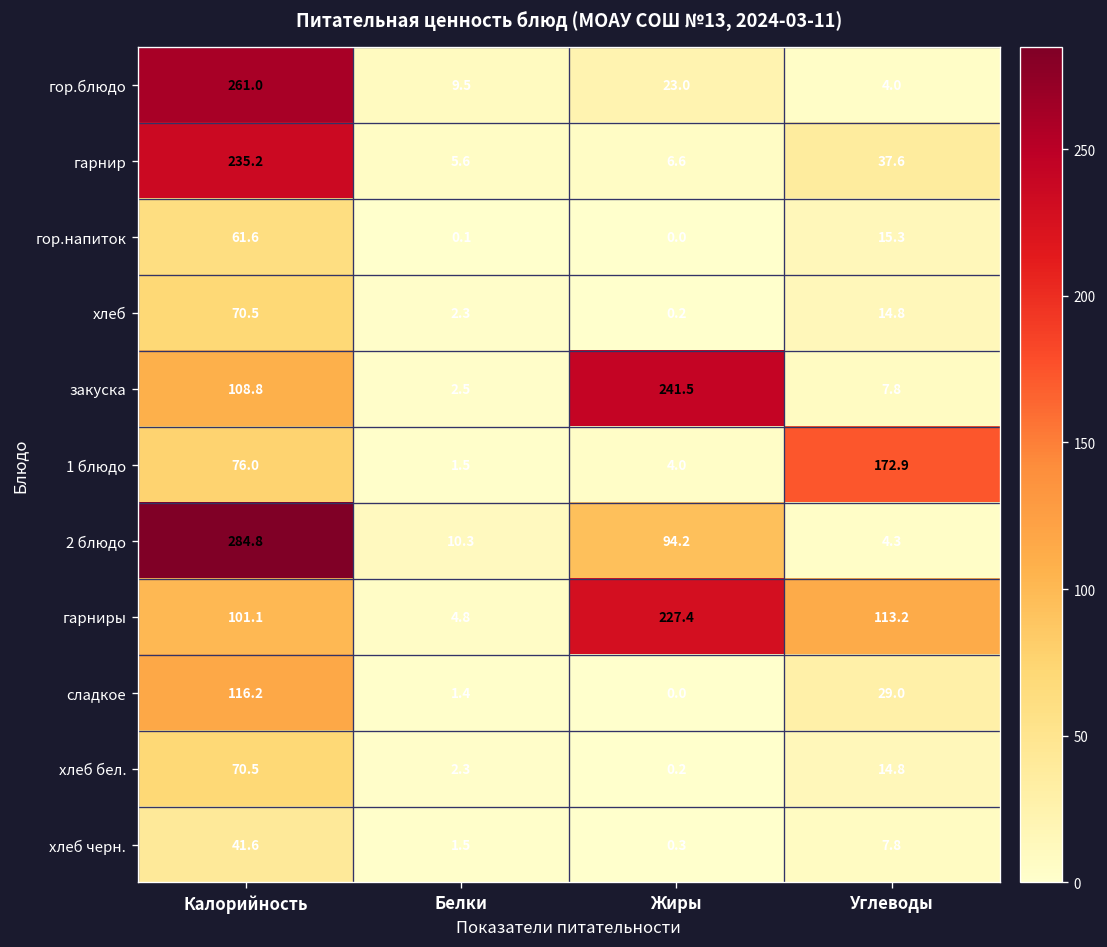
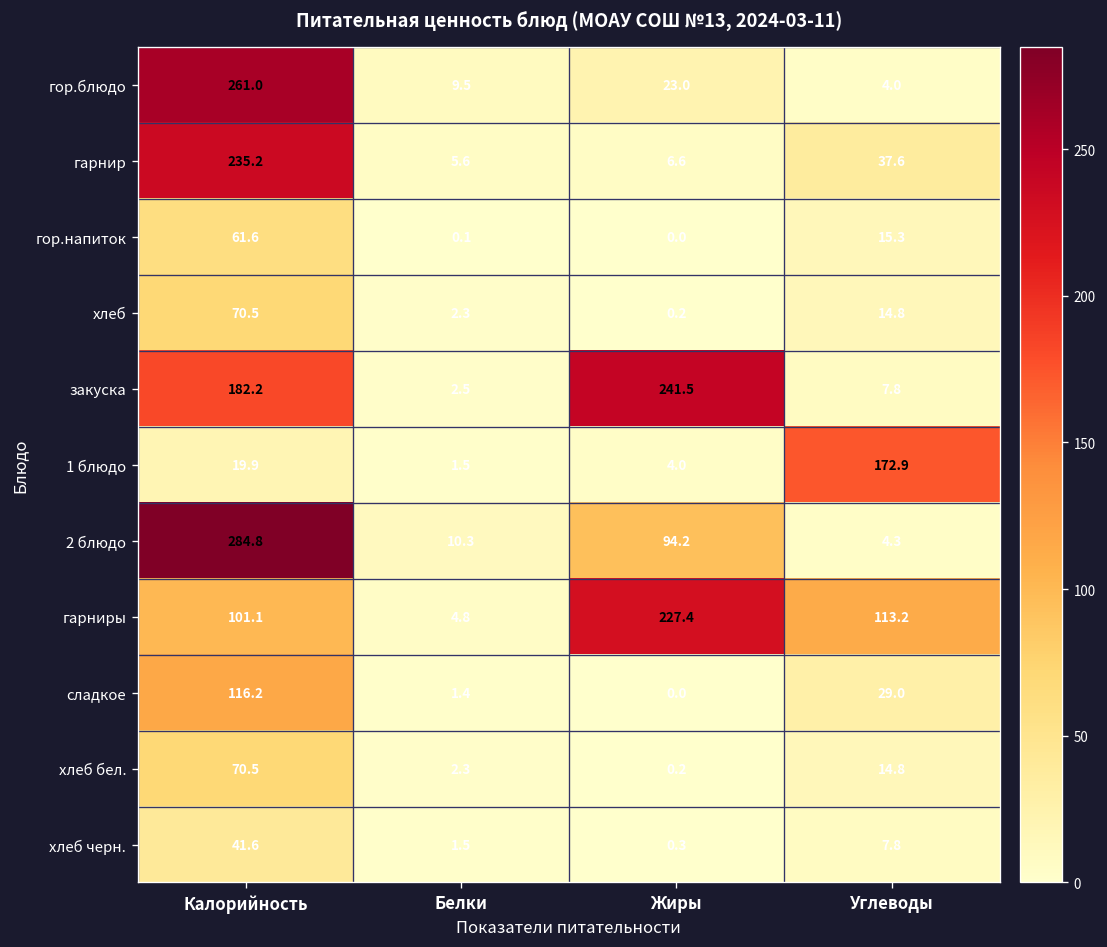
закуска, Калорийность: 108.8 -> 182.2
1 блюдо, Калорийность: 76.0 -> 19.9
